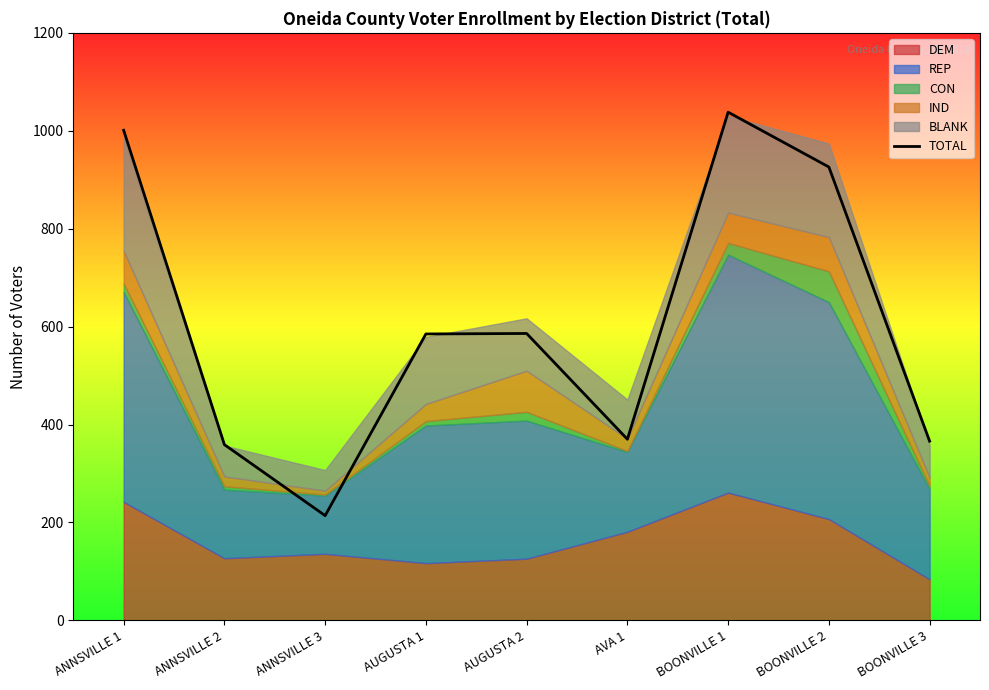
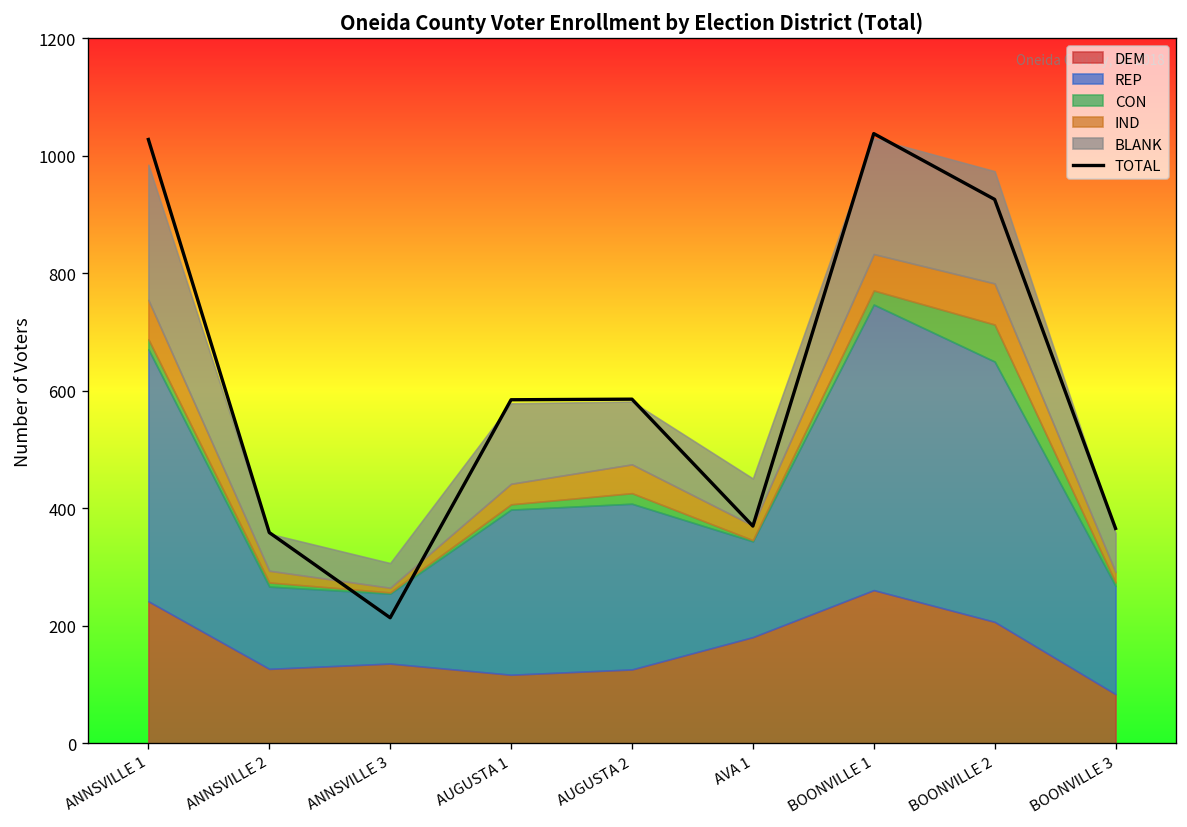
TOTAL, ANNSVILLE 1: 1000 -> 1030
IND, AUGUSTA 2: 80 -> 50
